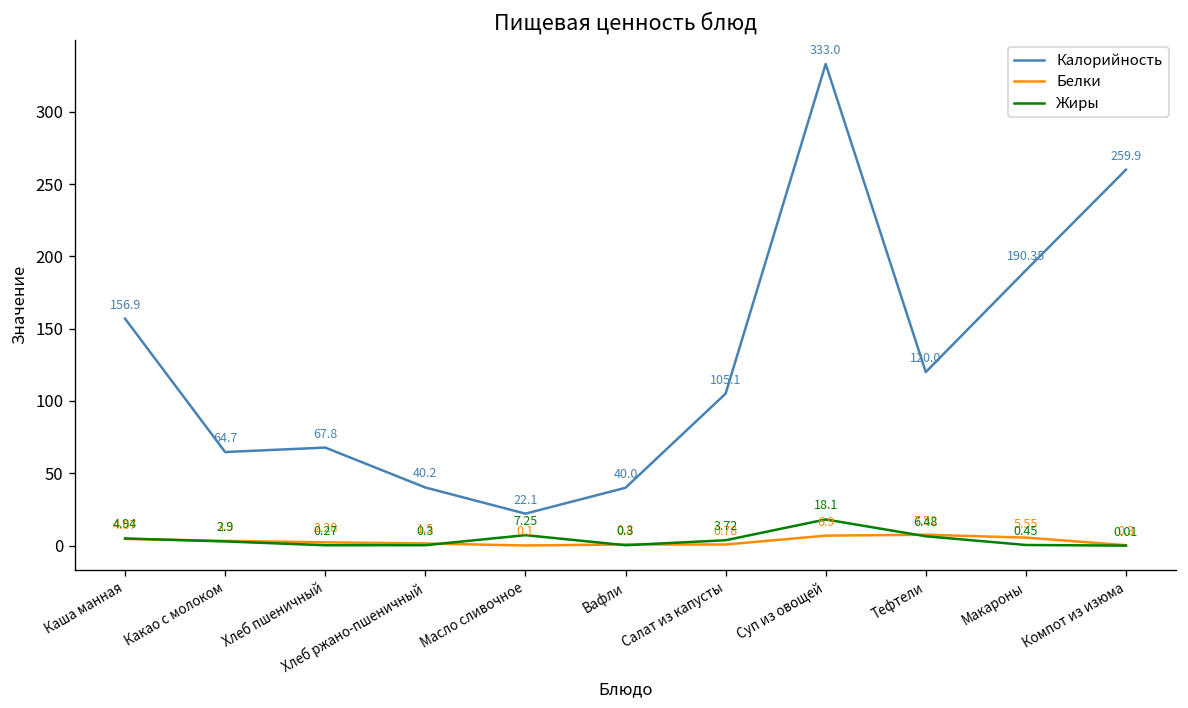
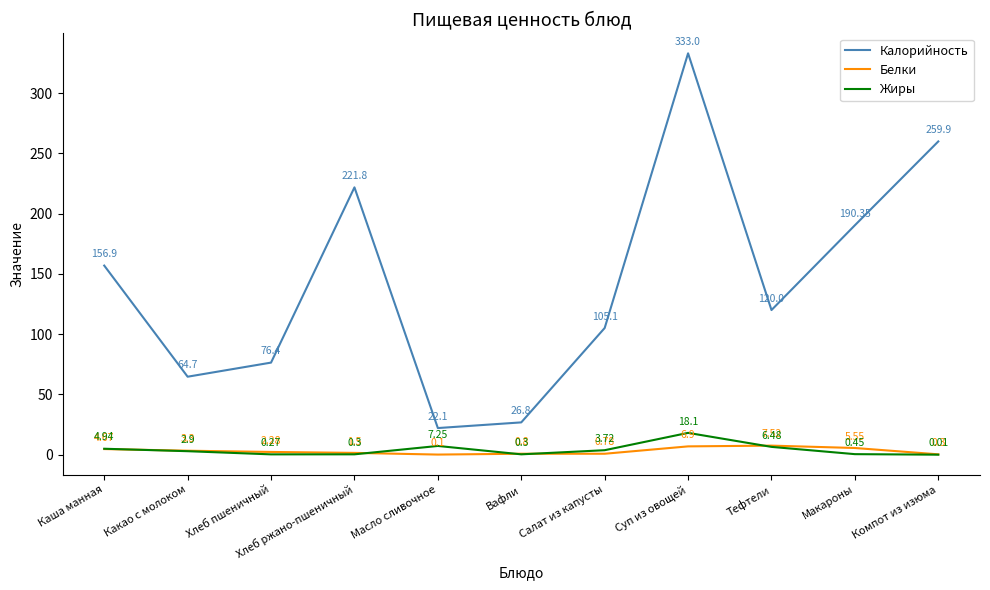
Калорийность, Хлеб пшеничный: 67.8 -> 76.4
Калорийность, Хлеб ржано-пшеничный: 40.2 -> 221.8
Калорийность, Вафли: 40.0 -> 26.8
